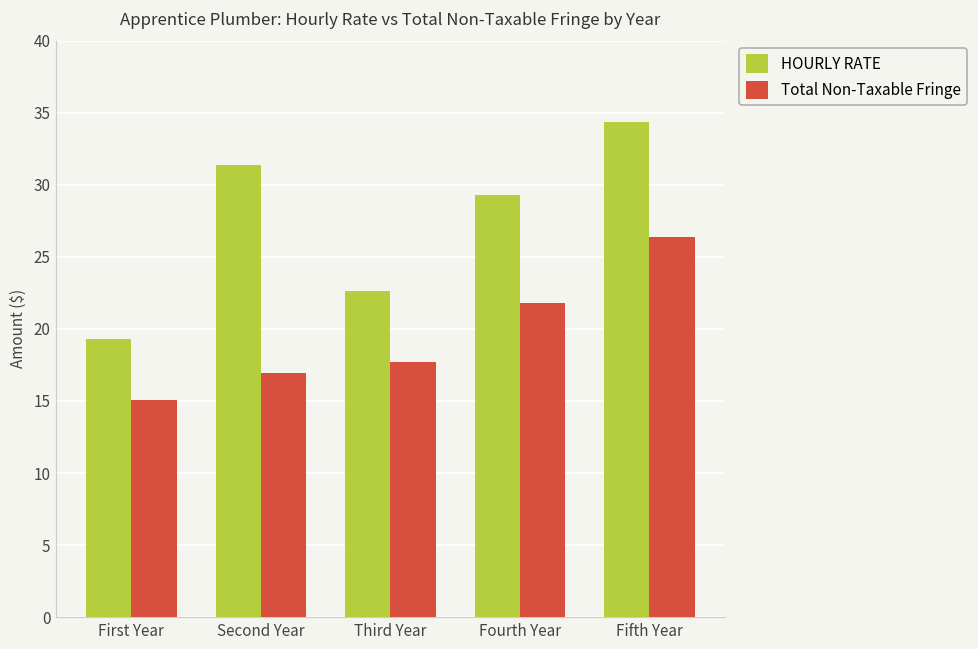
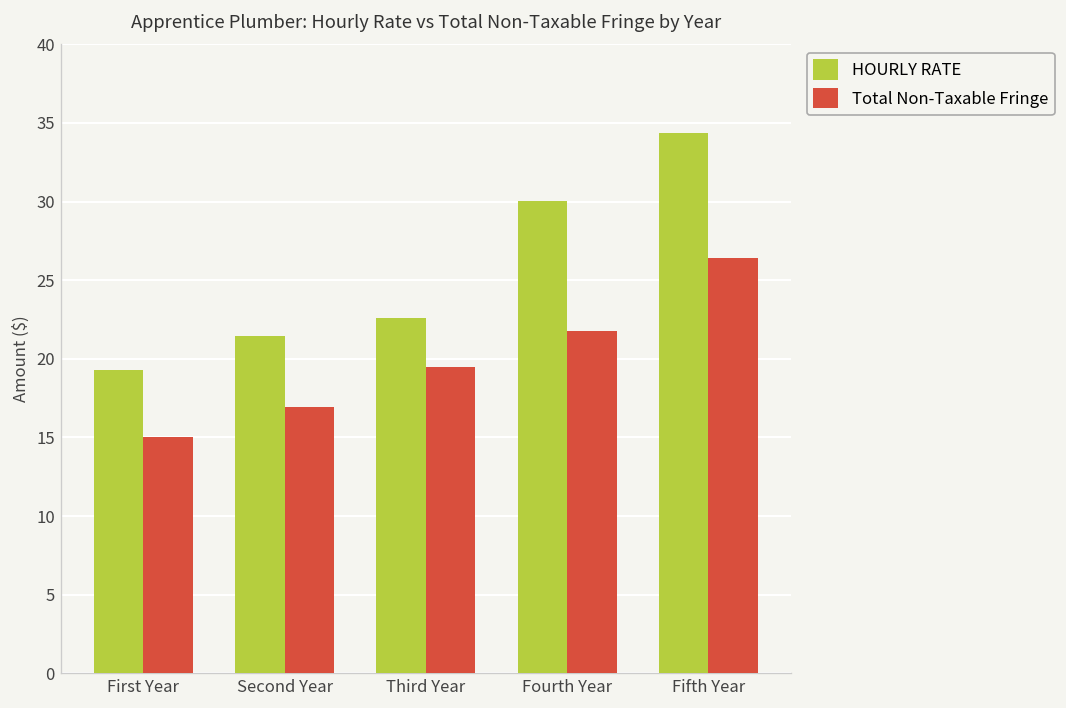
HOURLY RATE, Second Year: 31.4 -> 21.5
Total Non-Taxable Fringe, Third Year: 17.7 -> 19.5
HOURLY RATE, Fourth Year: 29.3 -> 30.0
